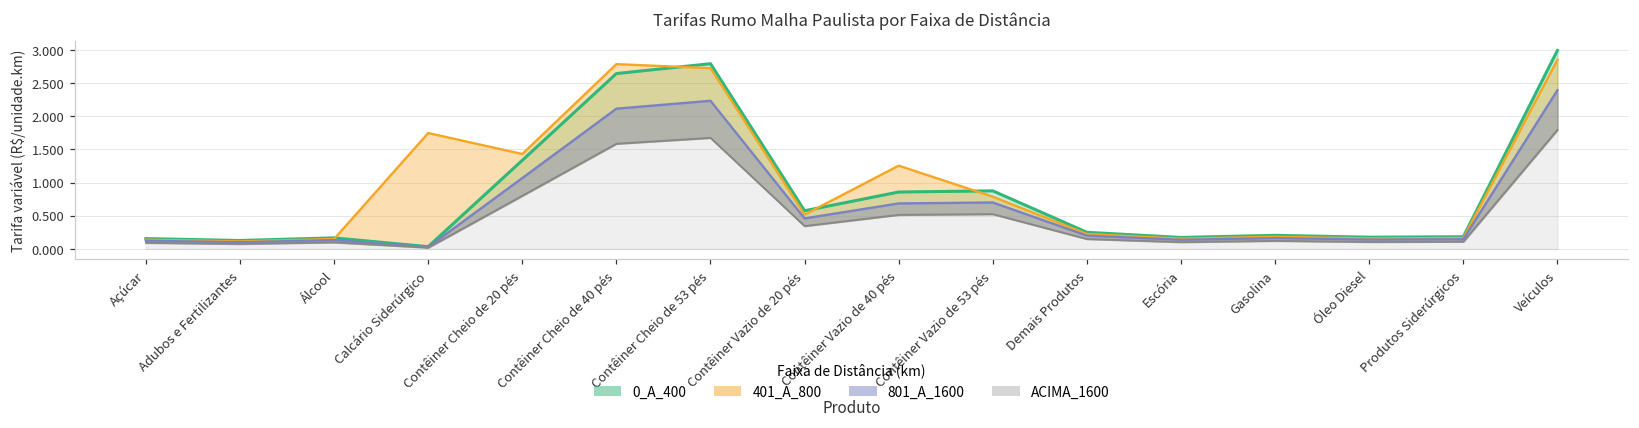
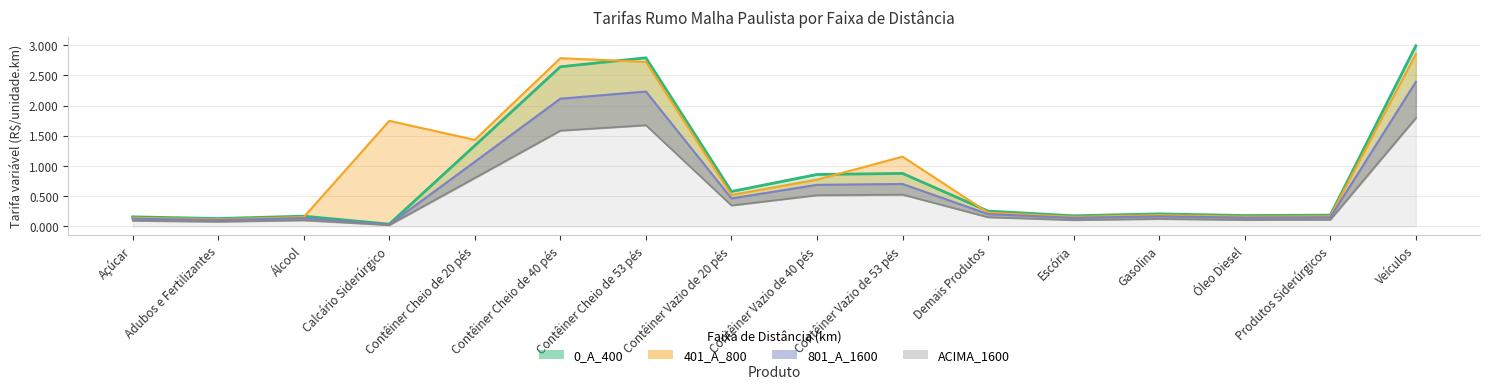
401_A_800, Contêiner Vazio de 40 pés: 1.3 -> 0.8
401_A_800, Contêiner Vazio de 53 pés: 0.8 -> 1.2
